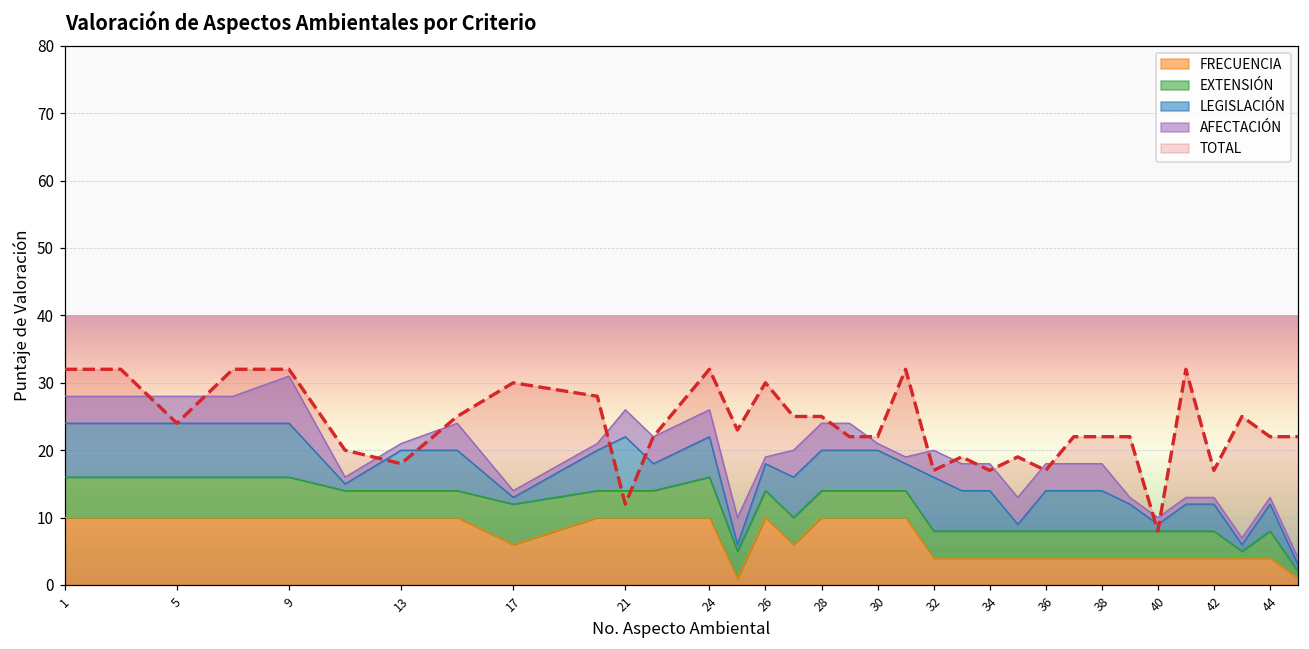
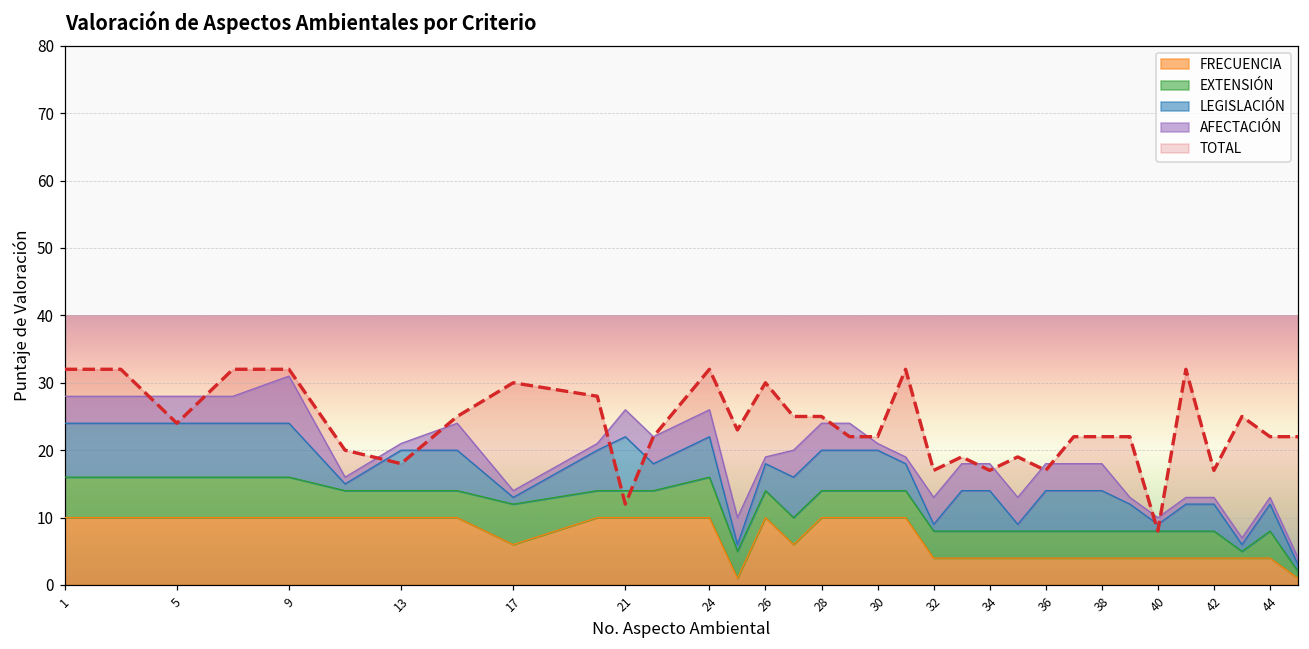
LEGISLACIÓN, 32: 8 -> 1
